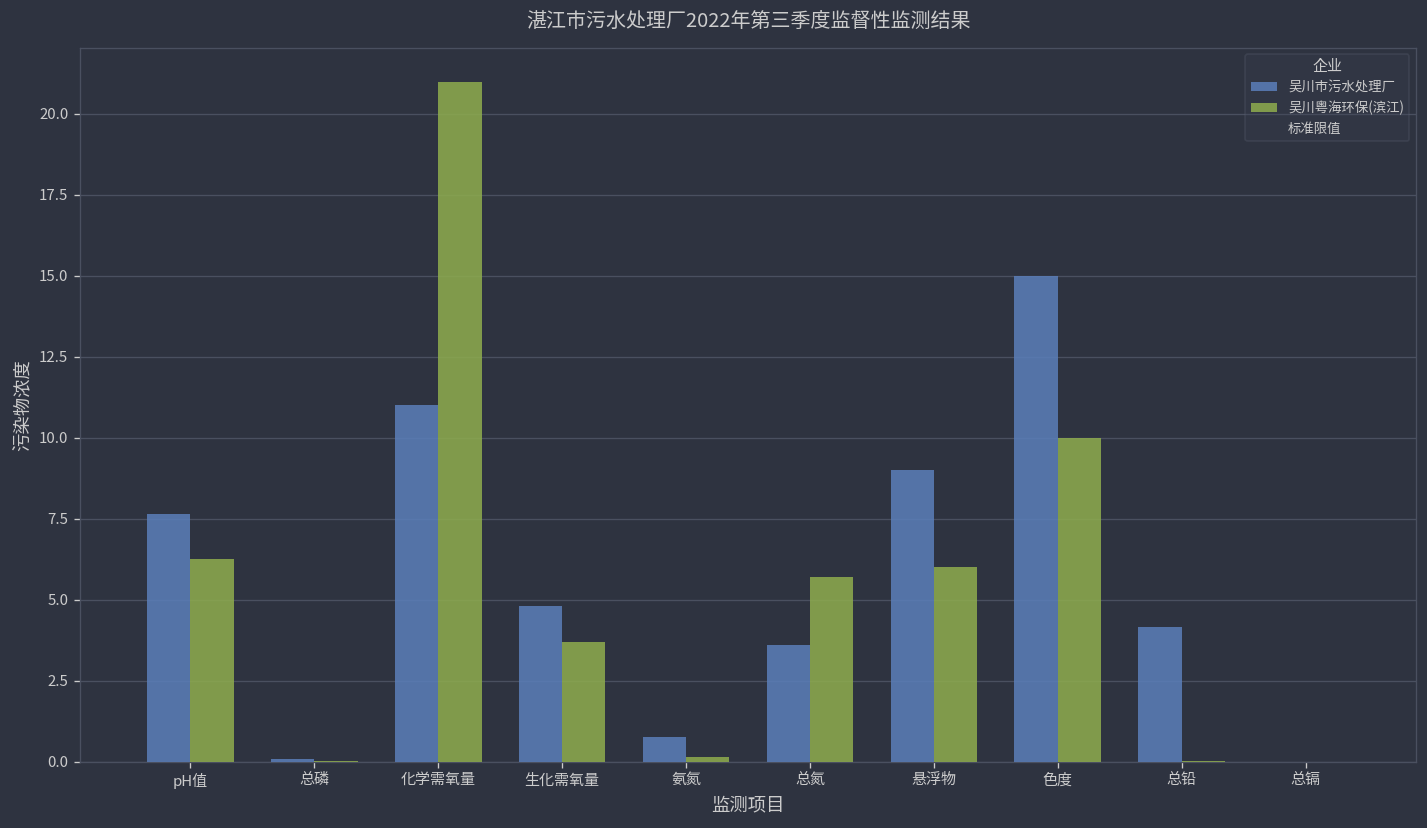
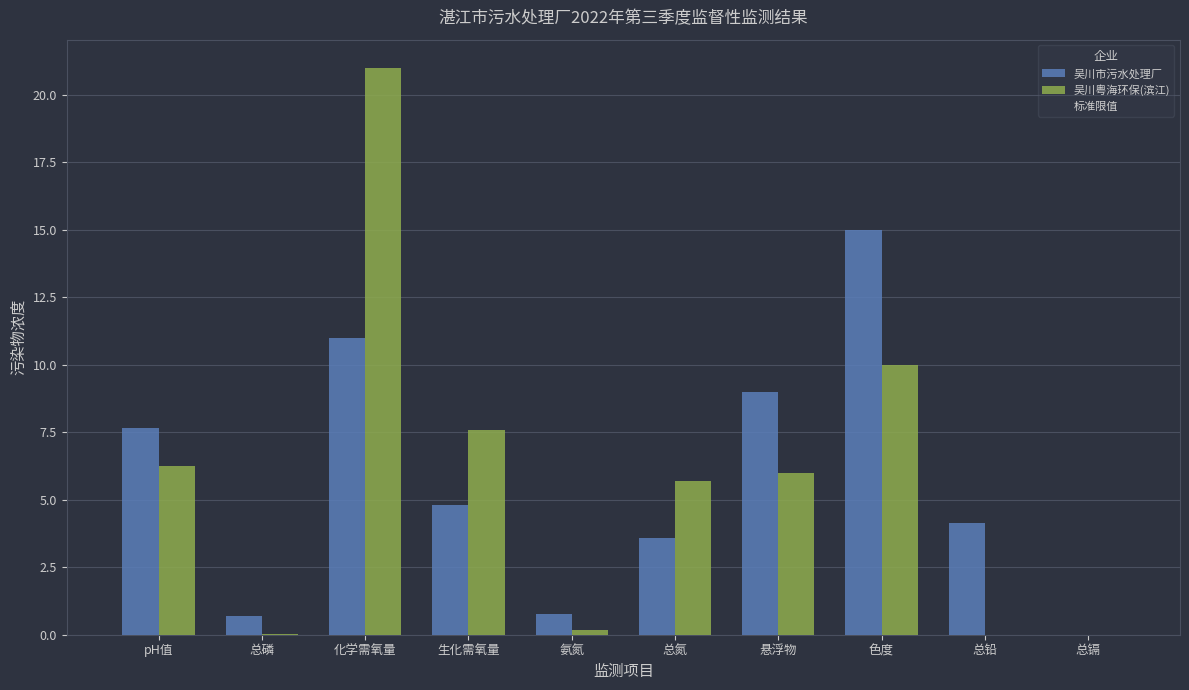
吴川市污水处理厂, 总磷: 0.1 -> 0.7
吴川粤海环保(滨江), 生化需氧量: 3.7 -> 7.6
